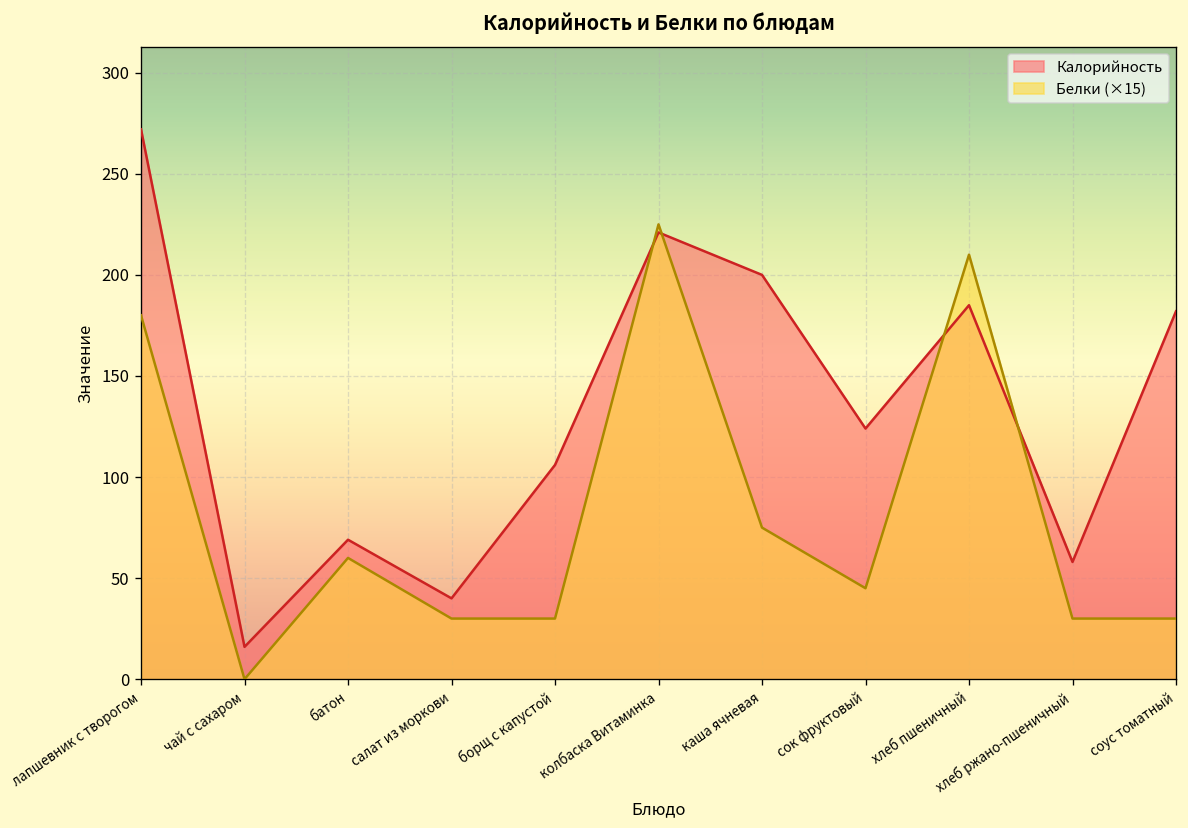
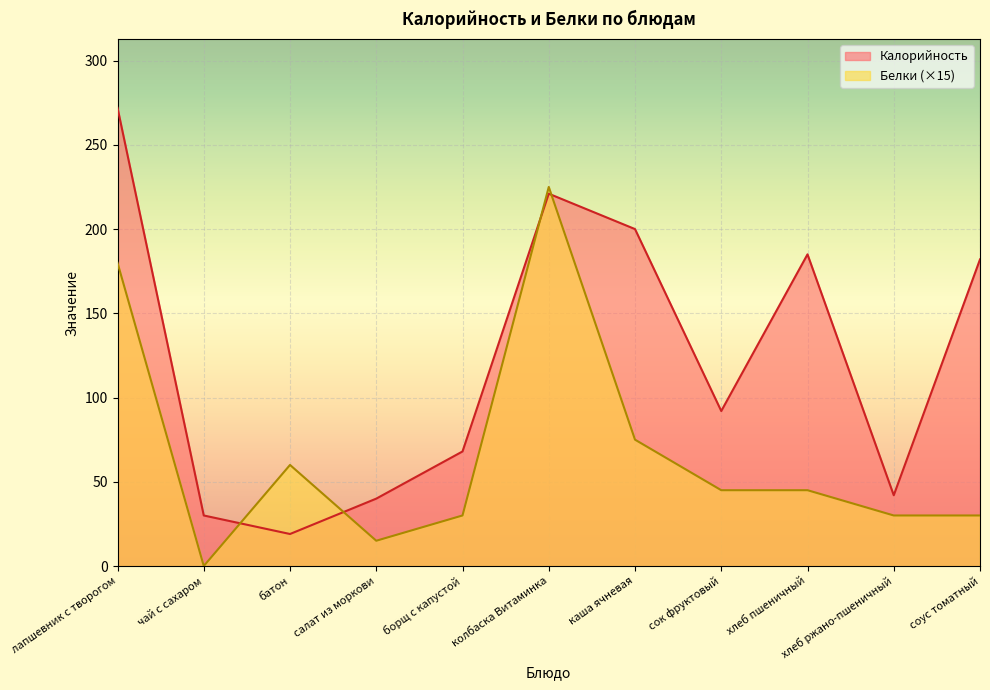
Калорийность, чай с сахаром: 16 -> 30
Калорийность, батон: 69 -> 19
Белки (×15), салат из моркови: 30 -> 15
Калорийность, борщ с капустой: 106 -> 68
Калорийность, сок фруктовый: 124 -> 92
Белки (×15), хлеб пшеничный: 210 -> 45
Калорийность, хлеб ржано-пшеничный: 58 -> 42
